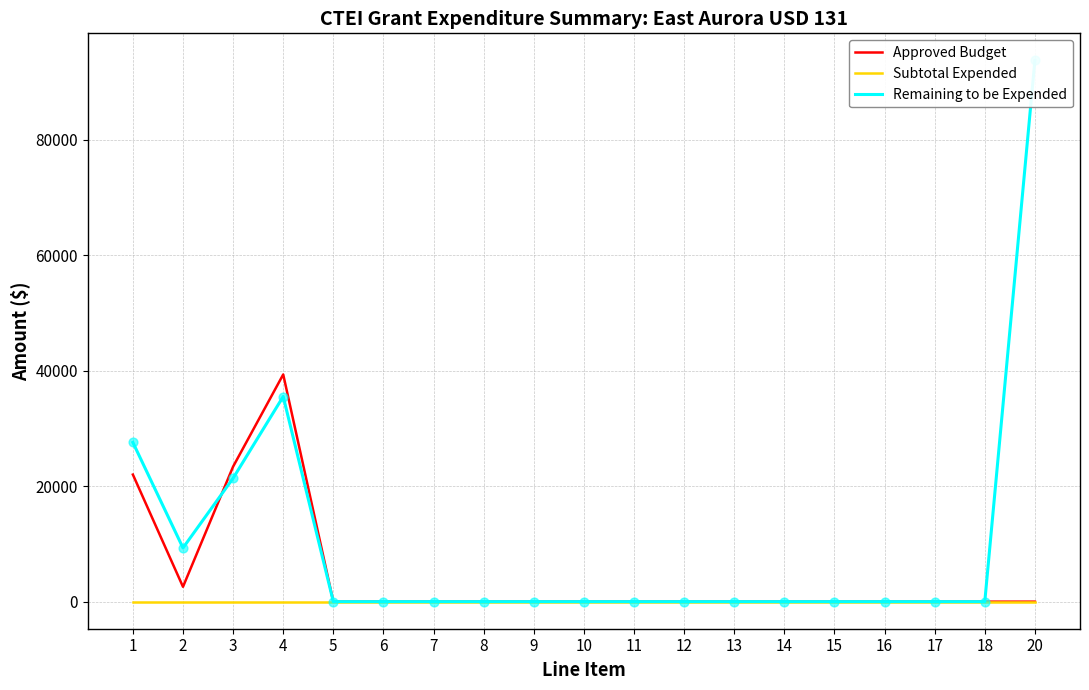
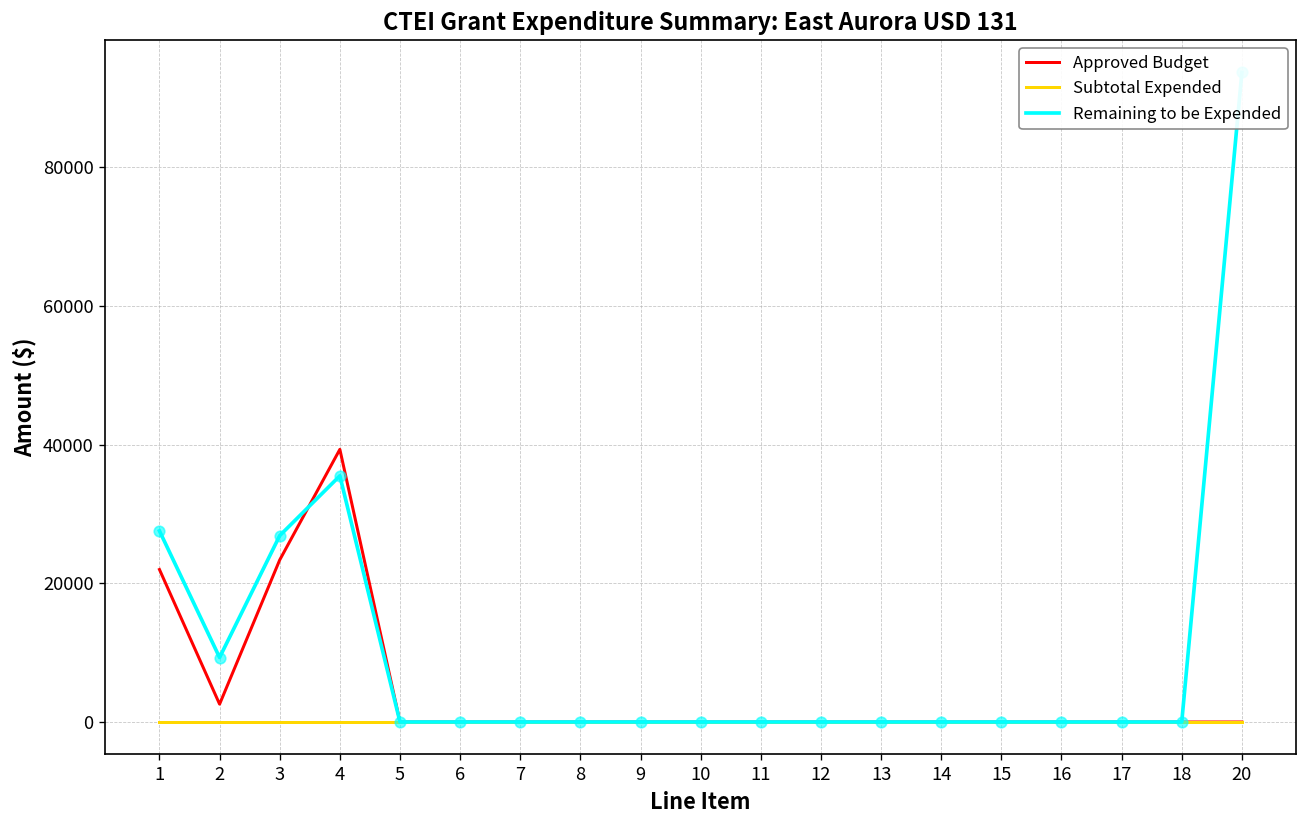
Remaining to be Expended, 3: 21000 -> 27000
